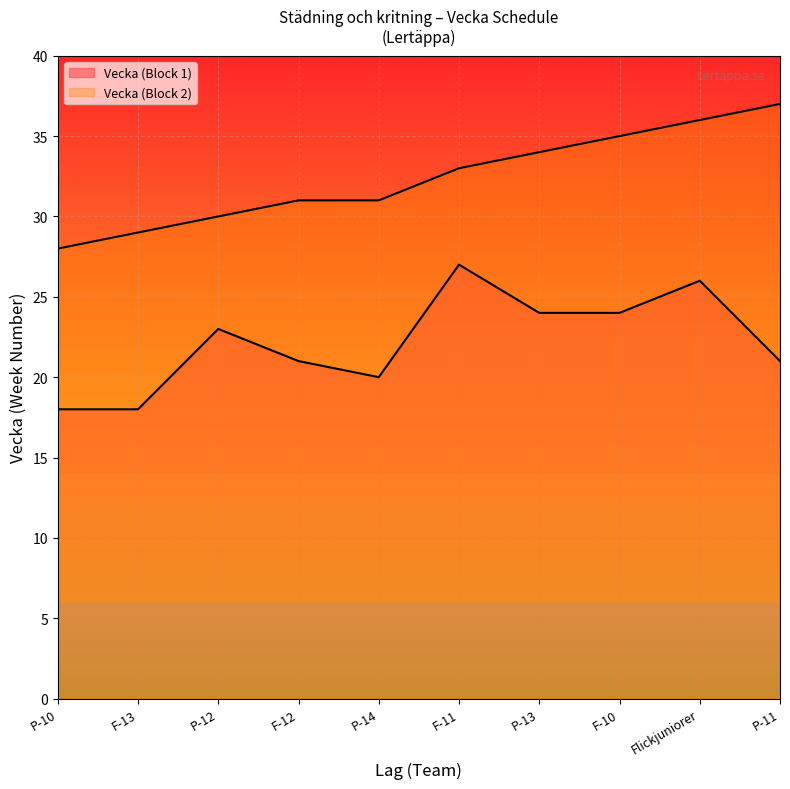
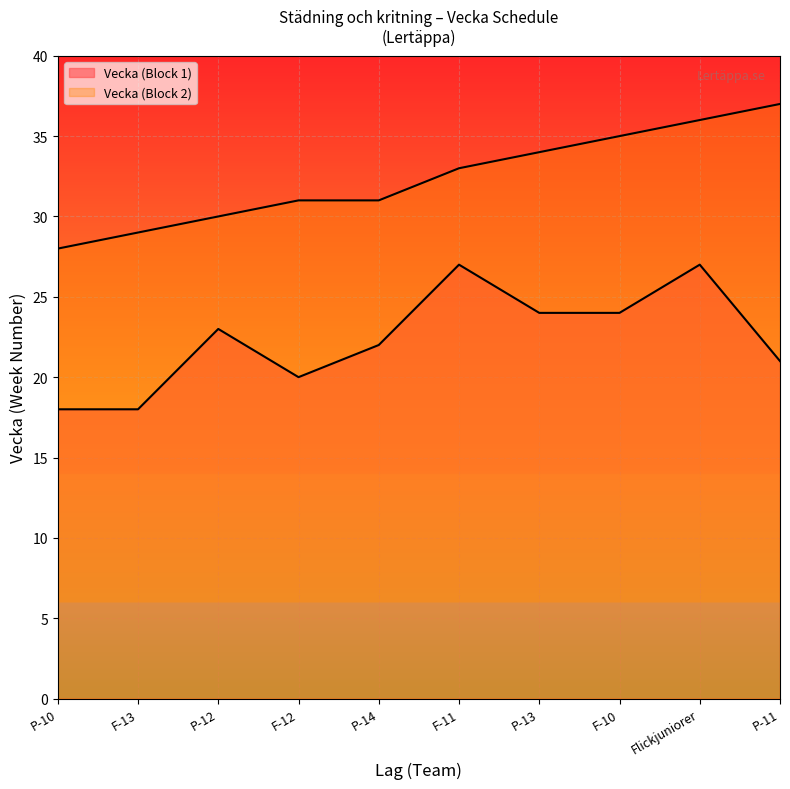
Vecka (Block 1), F-12: 21 -> 20
Vecka (Block 1), P-14: 20 -> 22
Vecka (Block 1), Flickjuniorer: 26 -> 27
